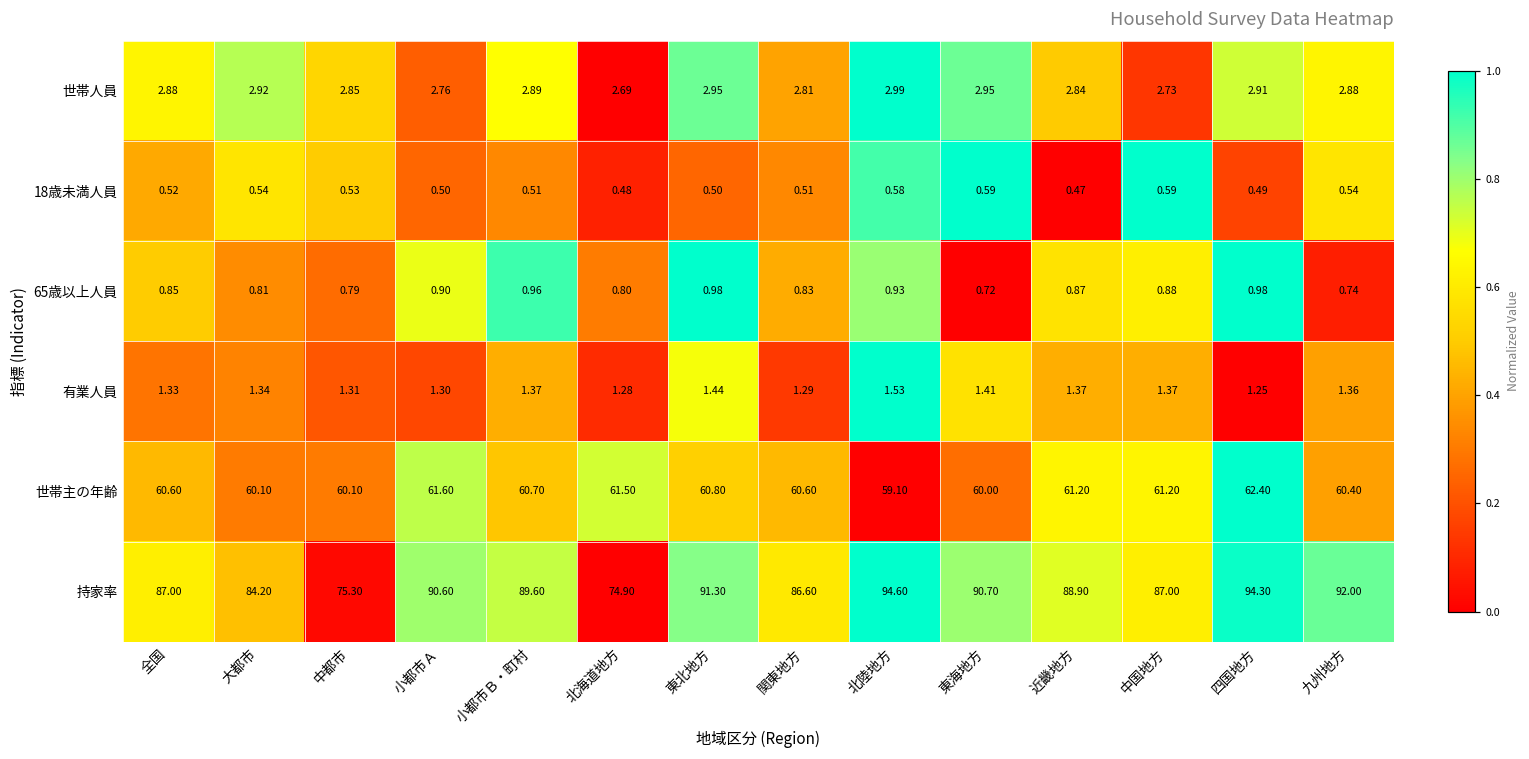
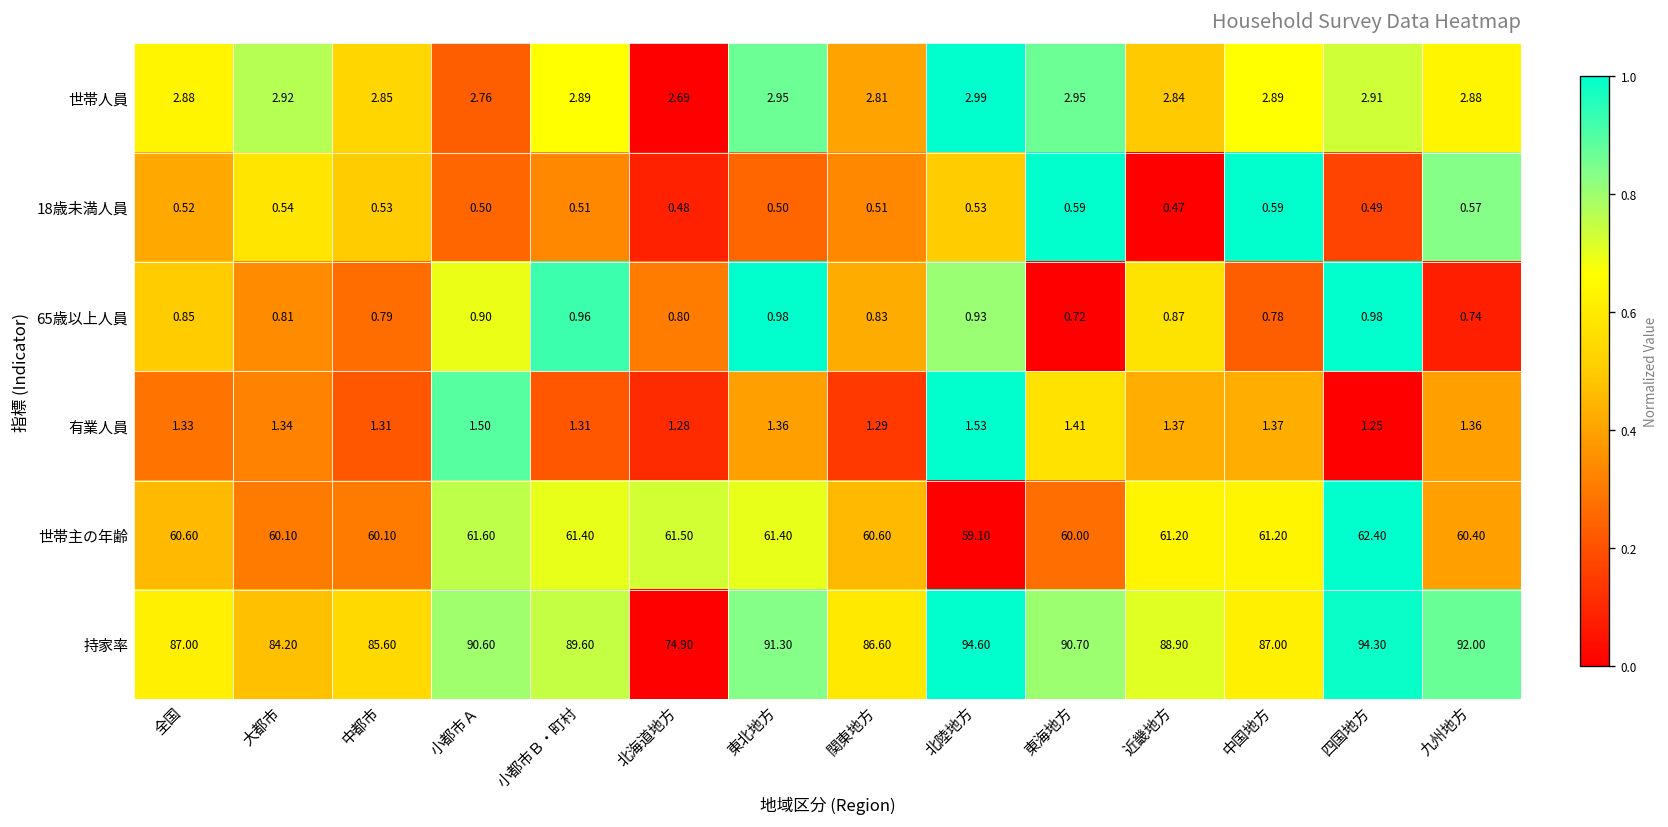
世帯人員, 中国地方: 2.73 -> 2.89
18歳未満人員, 北陸地方: 0.58 -> 0.53
18歳未満人員, 九州地方: 0.54 -> 0.57
65歳以上人員, 中国地方: 0.88 -> 0.78
有業人員, 小都市Ａ: 1.30 -> 1.50
有業人員, 小都市Ｂ・町村: 1.37 -> 1.31
有業人員, 東北地方: 1.44 -> 1.36
世帯主の年齢, 小都市Ｂ・町村: 60.70 -> 61.40
世帯主の年齢, 東北地方: 60.80 -> 61.40
持家率, 中都市: 75.30 -> 85.60
